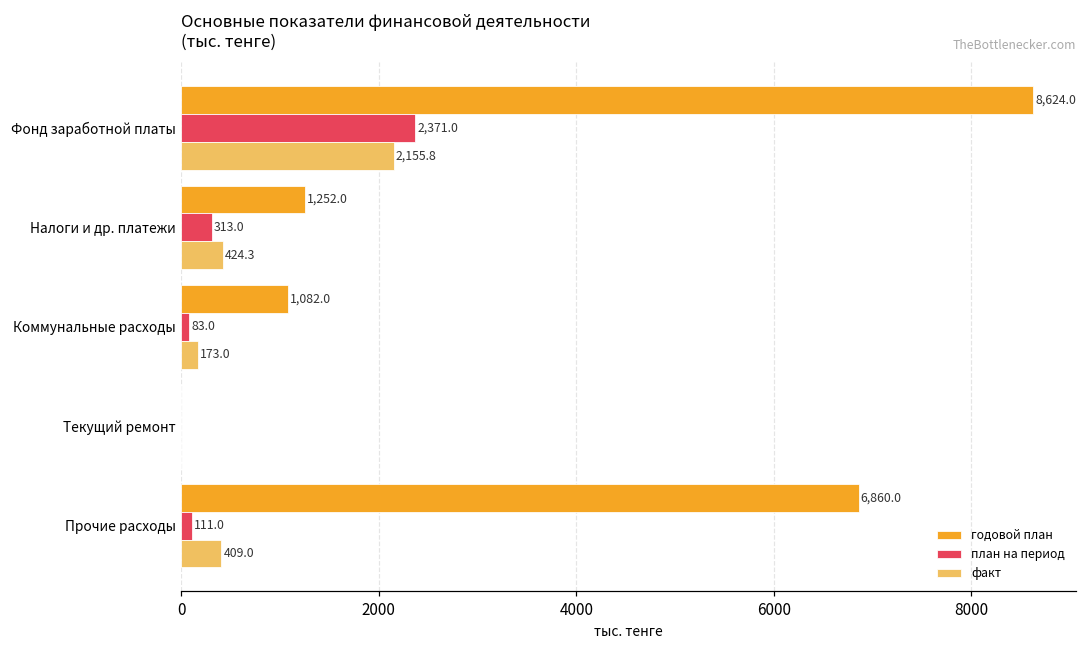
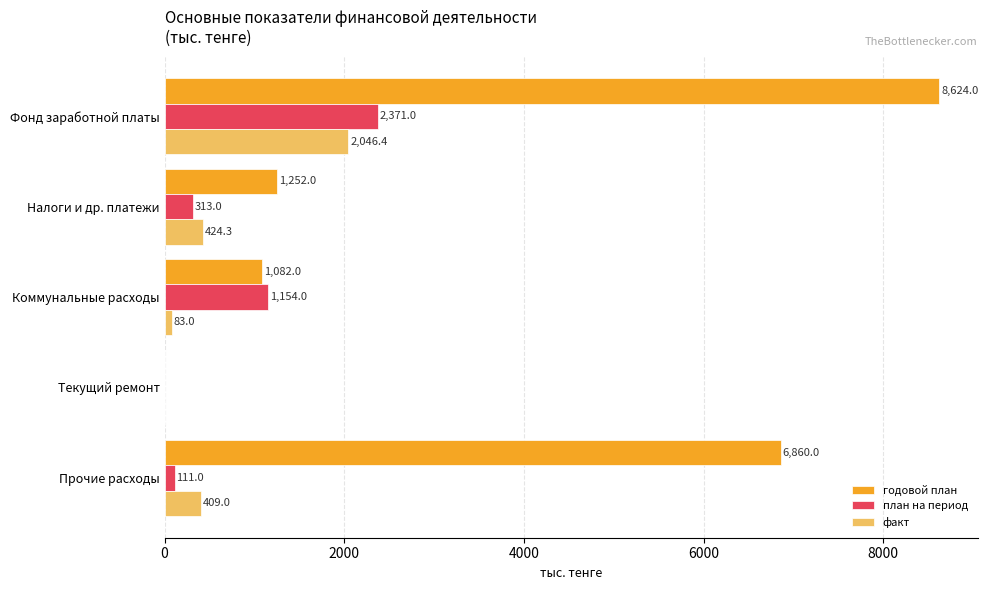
факт, Фонд заработной платы: 2,155.8 -> 2,046.4
план на период, Коммунальные расходы: 83.0 -> 1,154.0
факт, Коммунальные расходы: 173.0 -> 83.0
